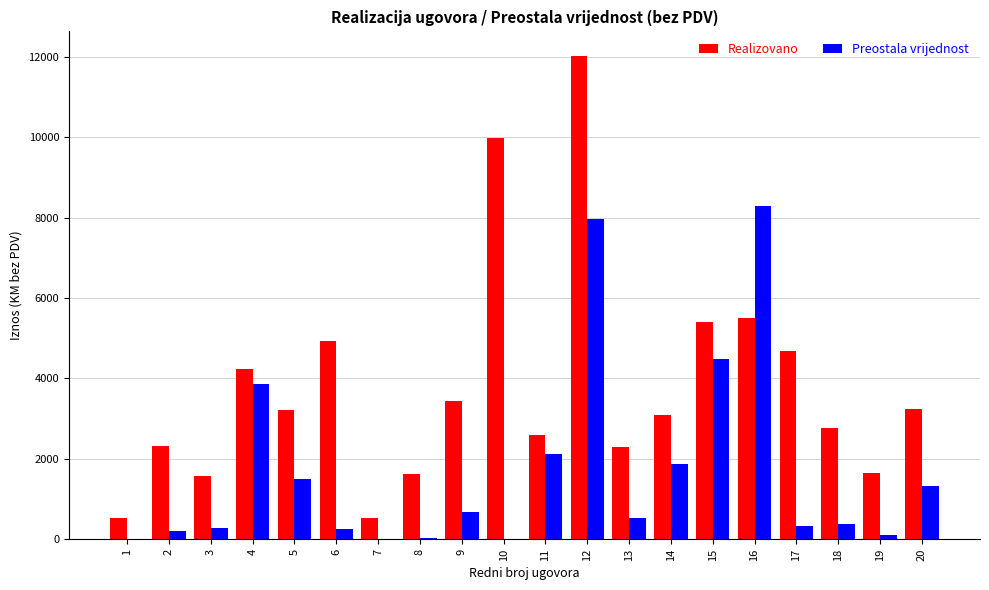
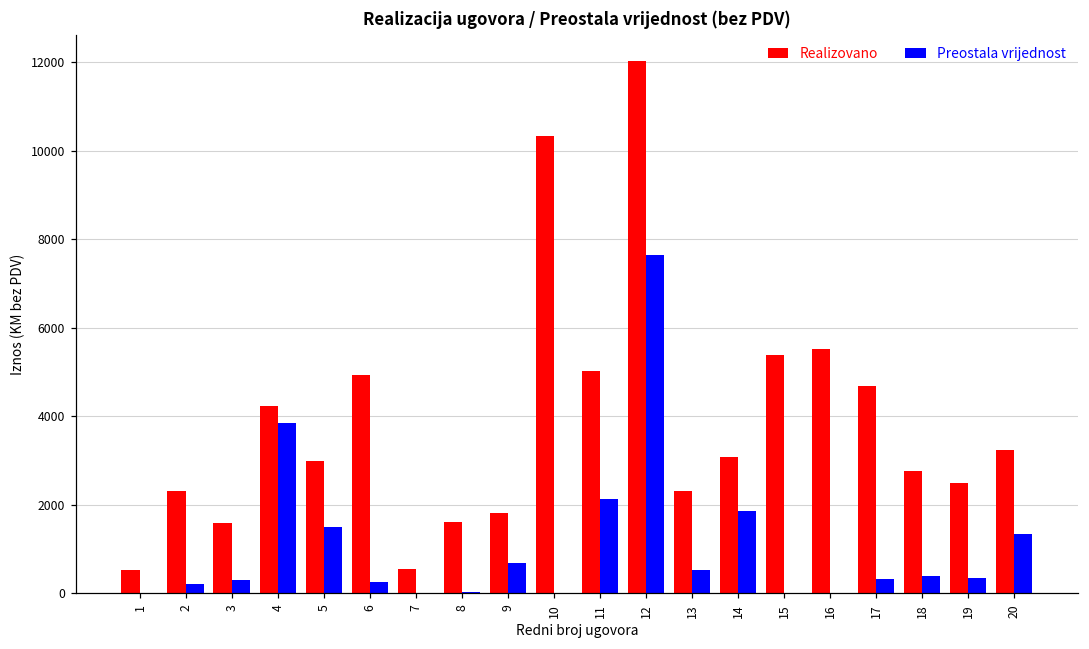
Realizovano, 5: 3200 -> 3000
Realizovano, 9: 3400 -> 1800
Realizovano, 10: 10000 -> 10300
Realizovano, 11: 2600 -> 5000
Preostala vrijednost, 12: 8000 -> 7600
Preostala vrijednost, 15: 4500 -> 0
Preostala vrijednost, 16: 8300 -> 0
Realizovano, 19: 1600 -> 2500
Preostala vrijednost, 19: 100 -> 300
